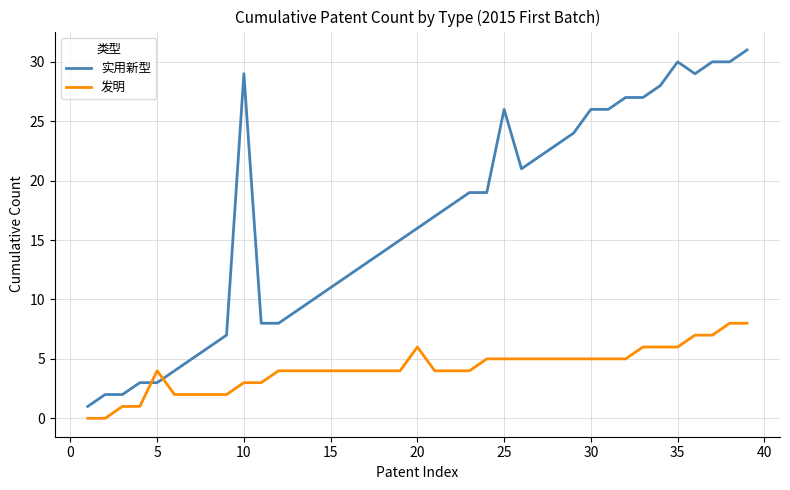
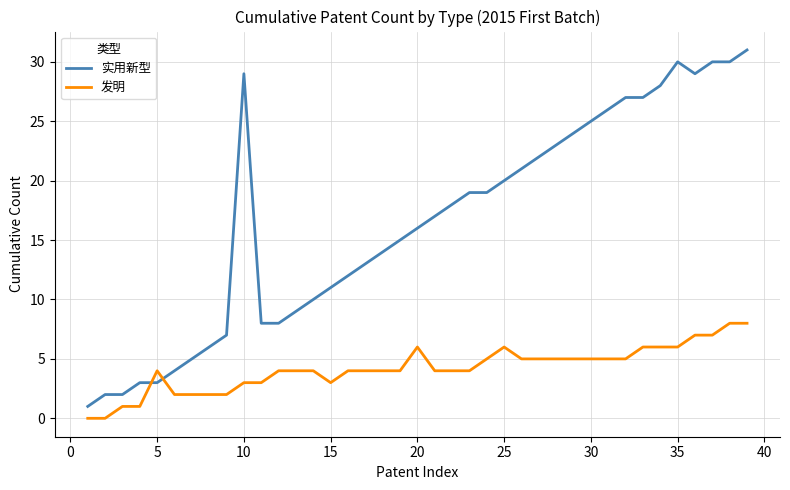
发明, 15: 4 -> 3
实用新型, 25: 26 -> 20
发明, 25: 5 -> 6
实用新型, 30: 26 -> 25
